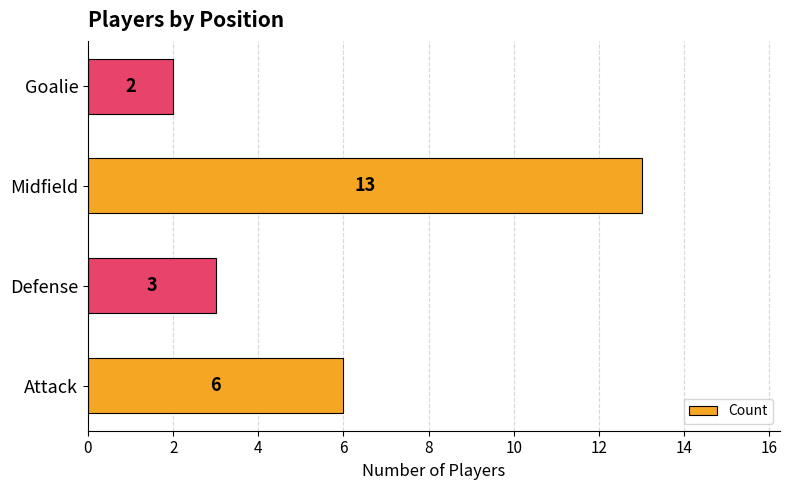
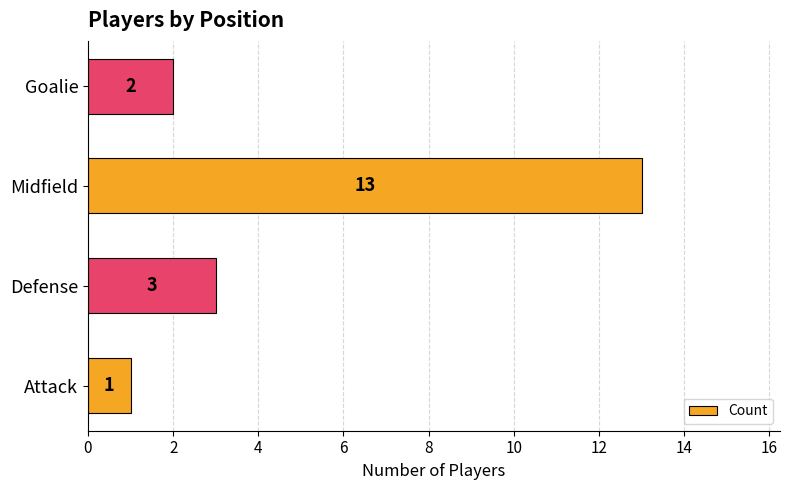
Attack: 6 -> 1
